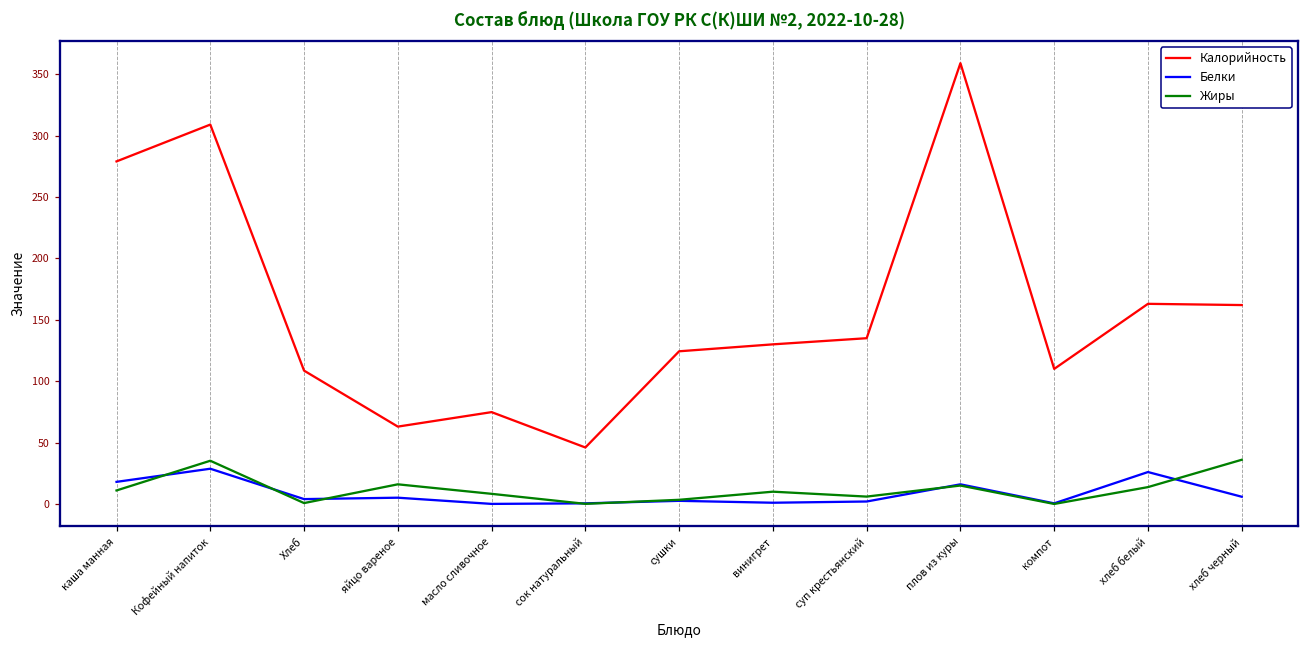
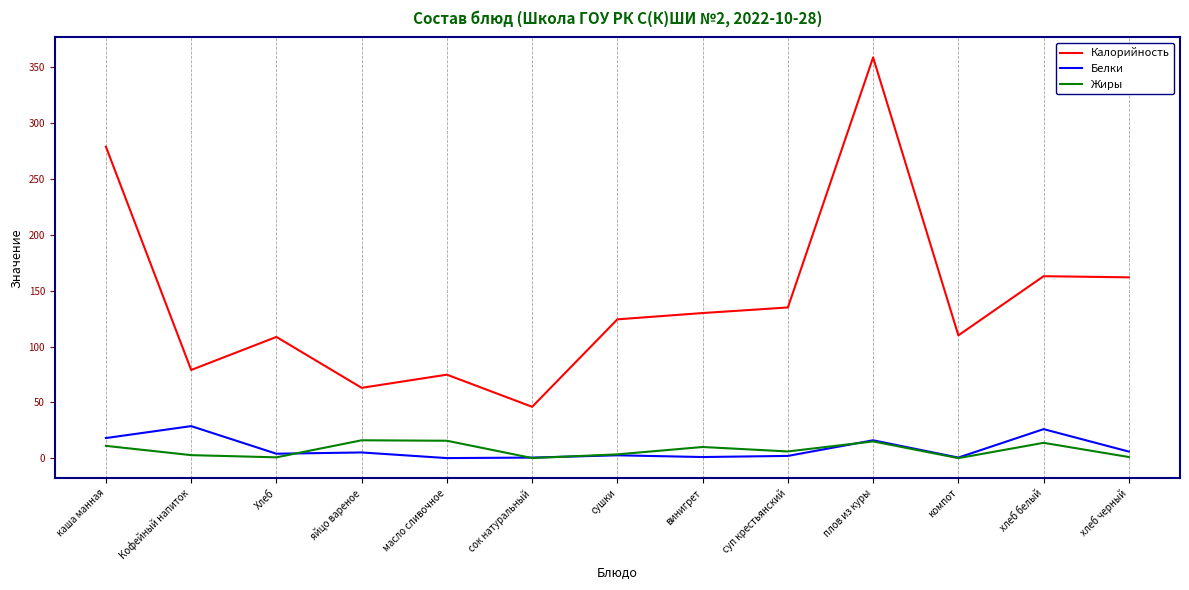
Калорийность, Кофейный напиток: 309 -> 79
Жиры, Кофейный напиток: 35 -> 3
Жиры, масло сливочное: 8 -> 16
Жиры, хлеб черный: 36 -> 1
